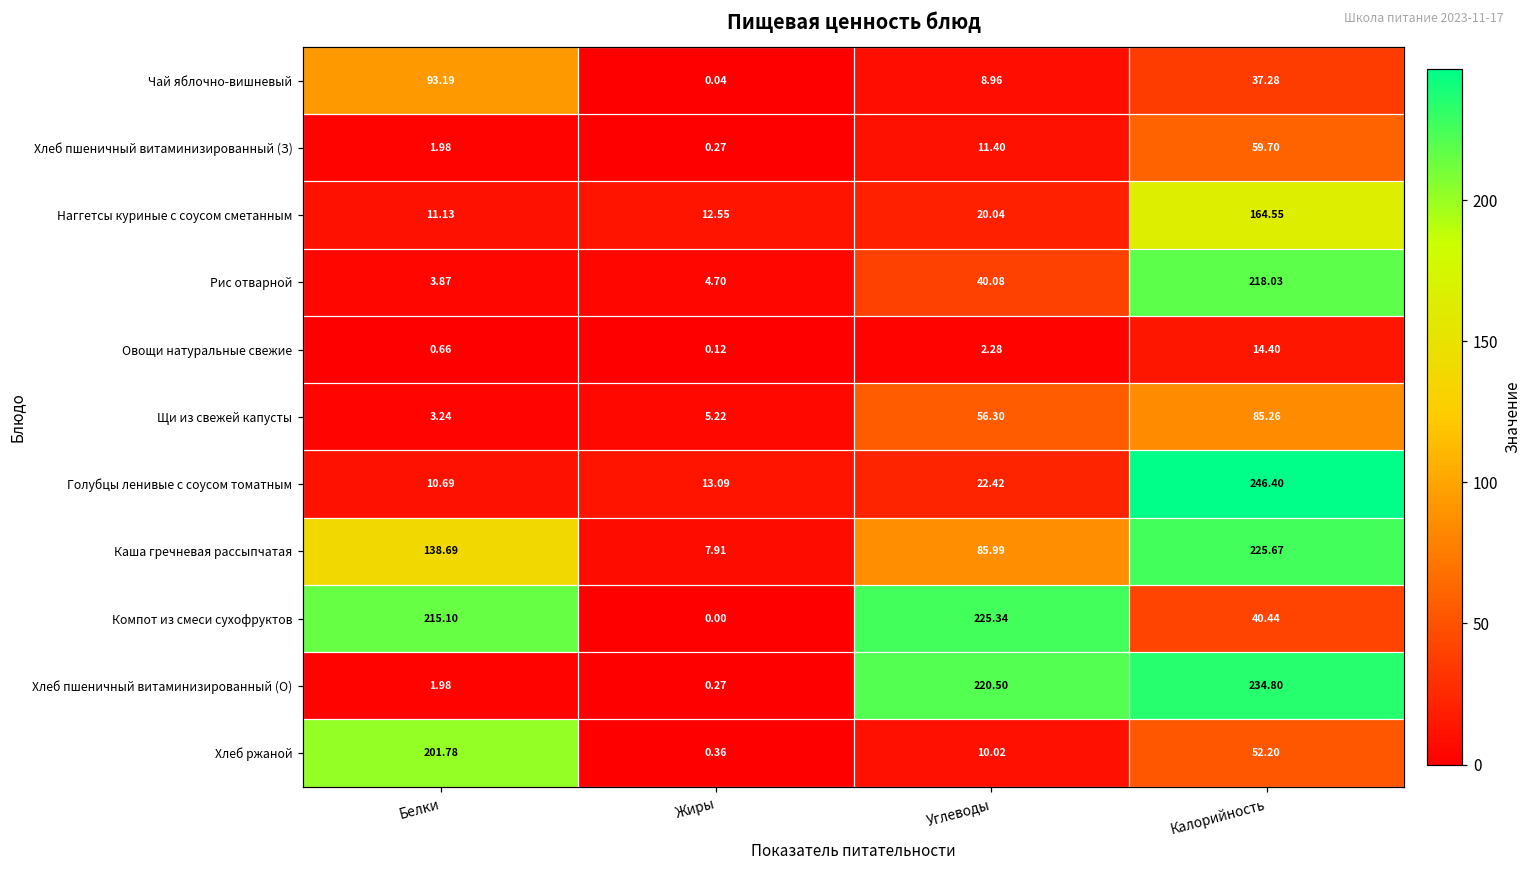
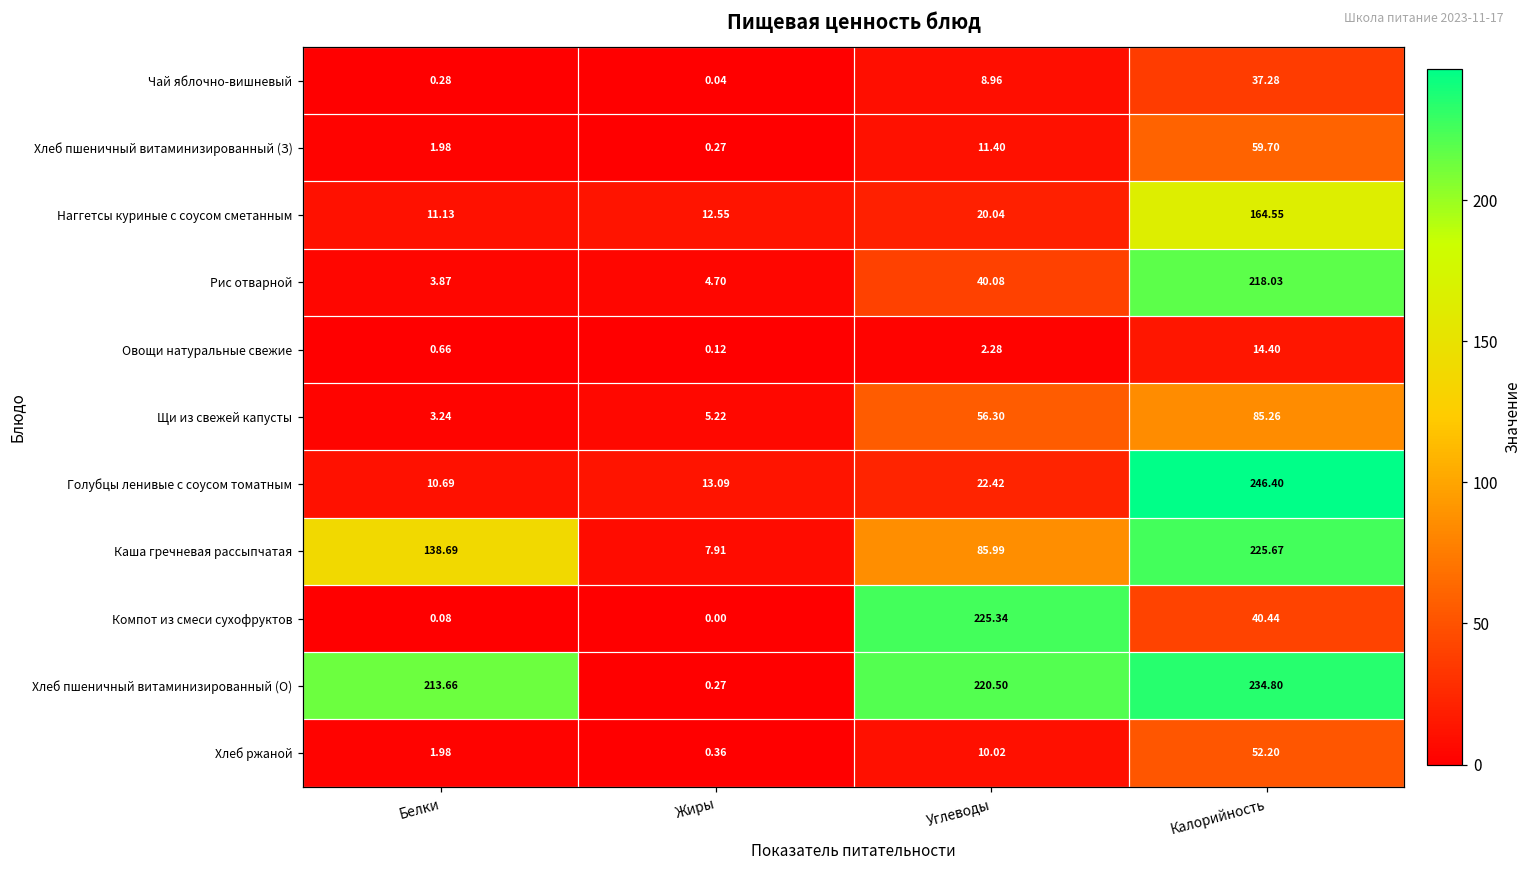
Чай яблочно-вишневый, Белки: 93.19 -> 0.28
Компот из смеси сухофруктов, Белки: 215.10 -> 0.08
Хлеб пшеничный витаминизированный (О), Белки: 1.98 -> 213.66
Хлеб ржаной, Белки: 201.78 -> 1.98
